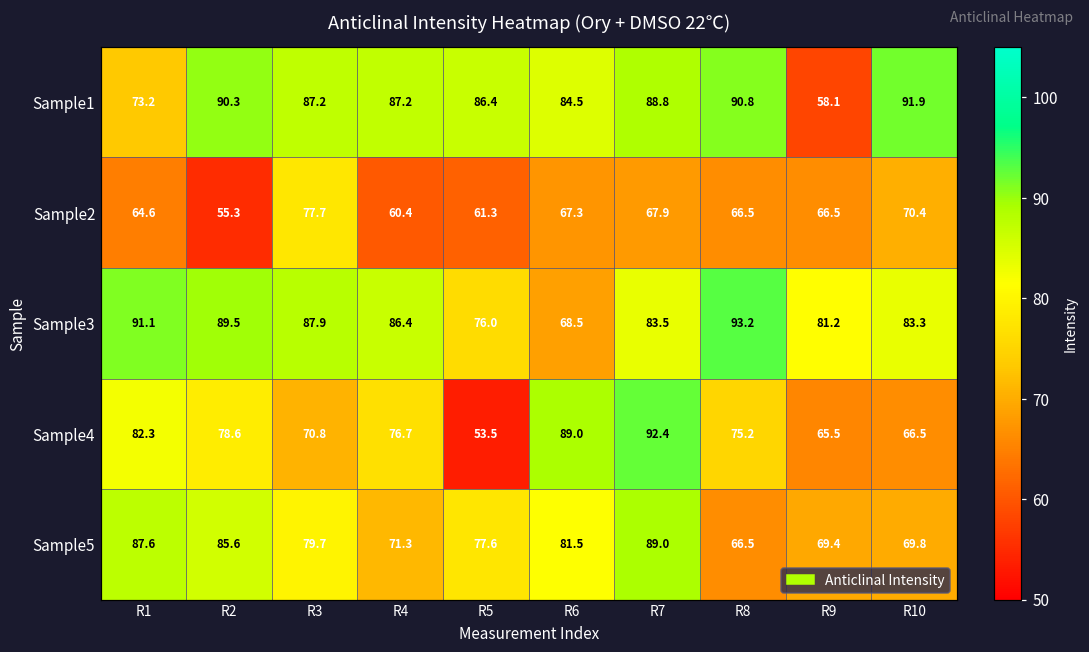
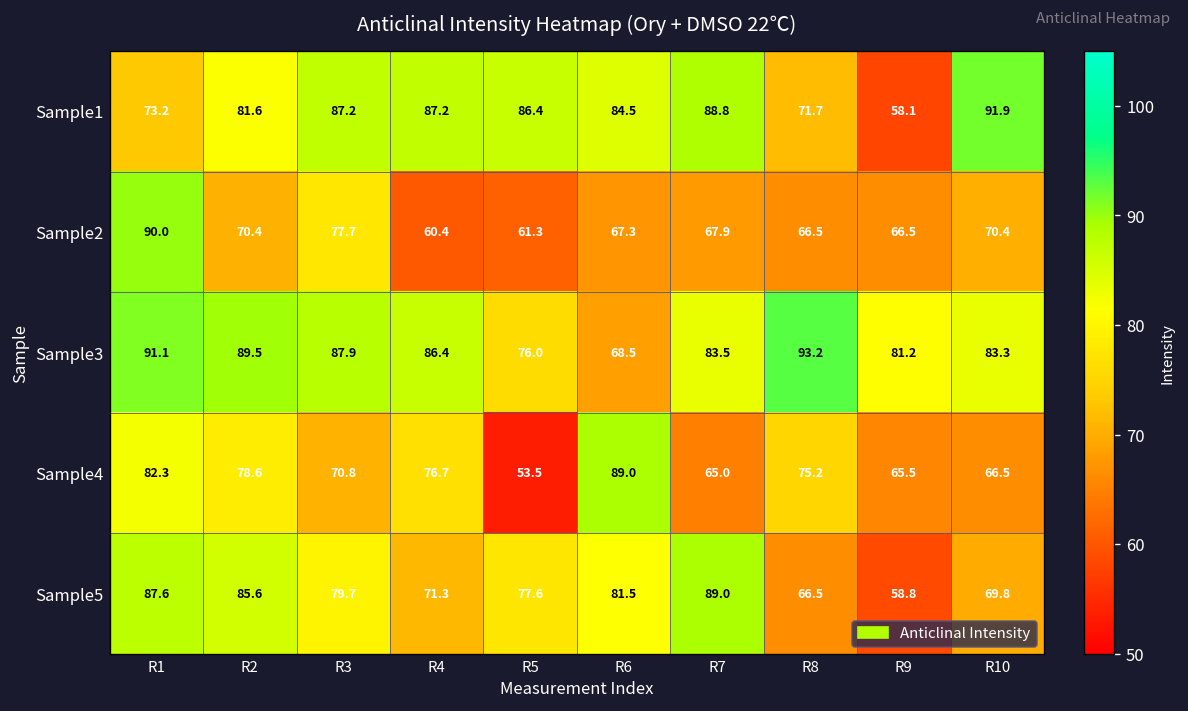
Sample1, R2: 90.3 -> 81.6
Sample1, R8: 90.8 -> 71.7
Sample2, R1: 64.6 -> 90.0
Sample2, R2: 55.3 -> 70.4
Sample4, R7: 92.4 -> 65.0
Sample5, R9: 69.4 -> 58.8
